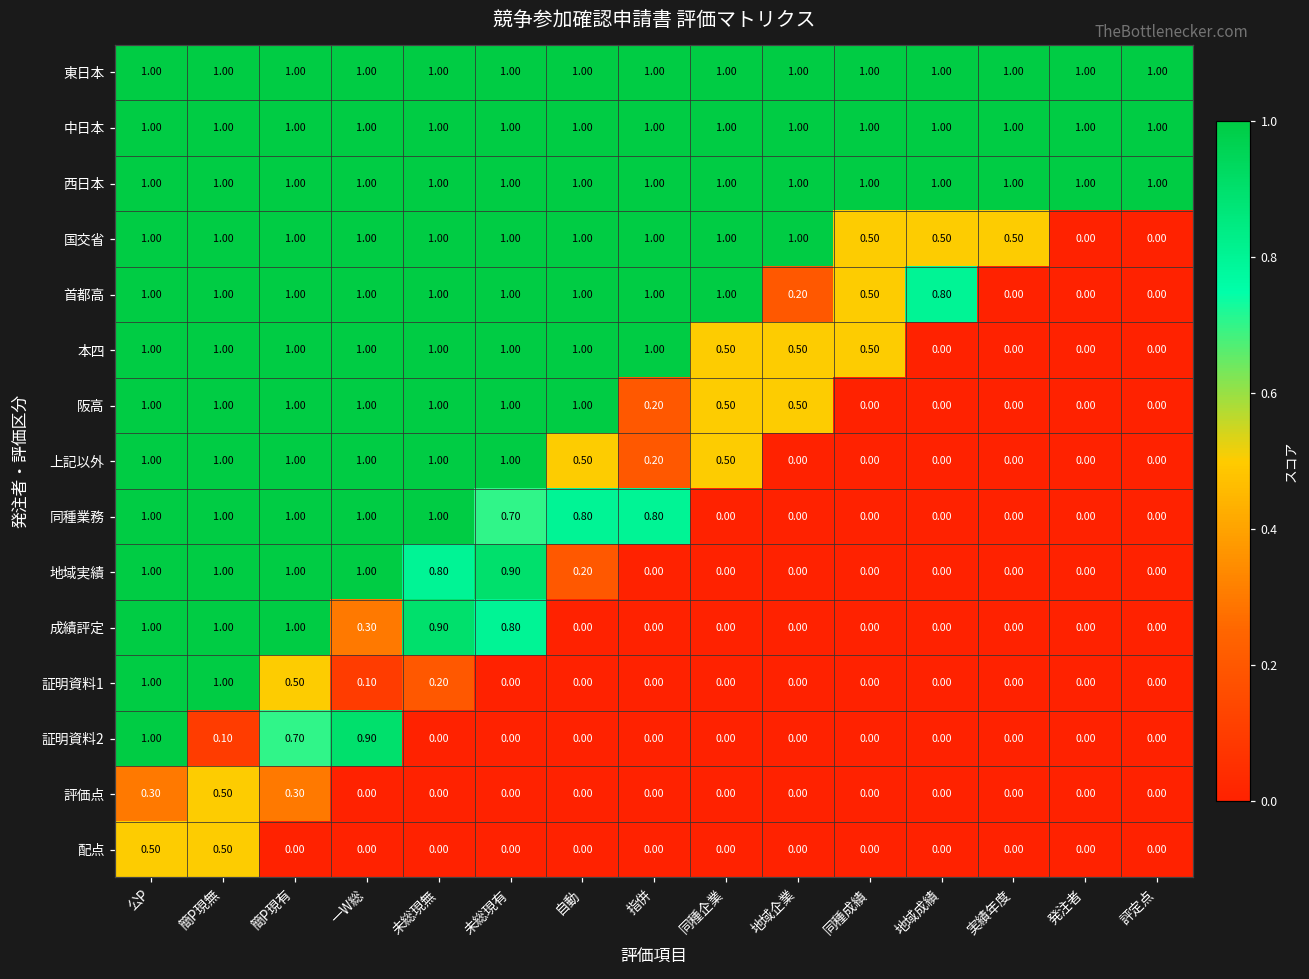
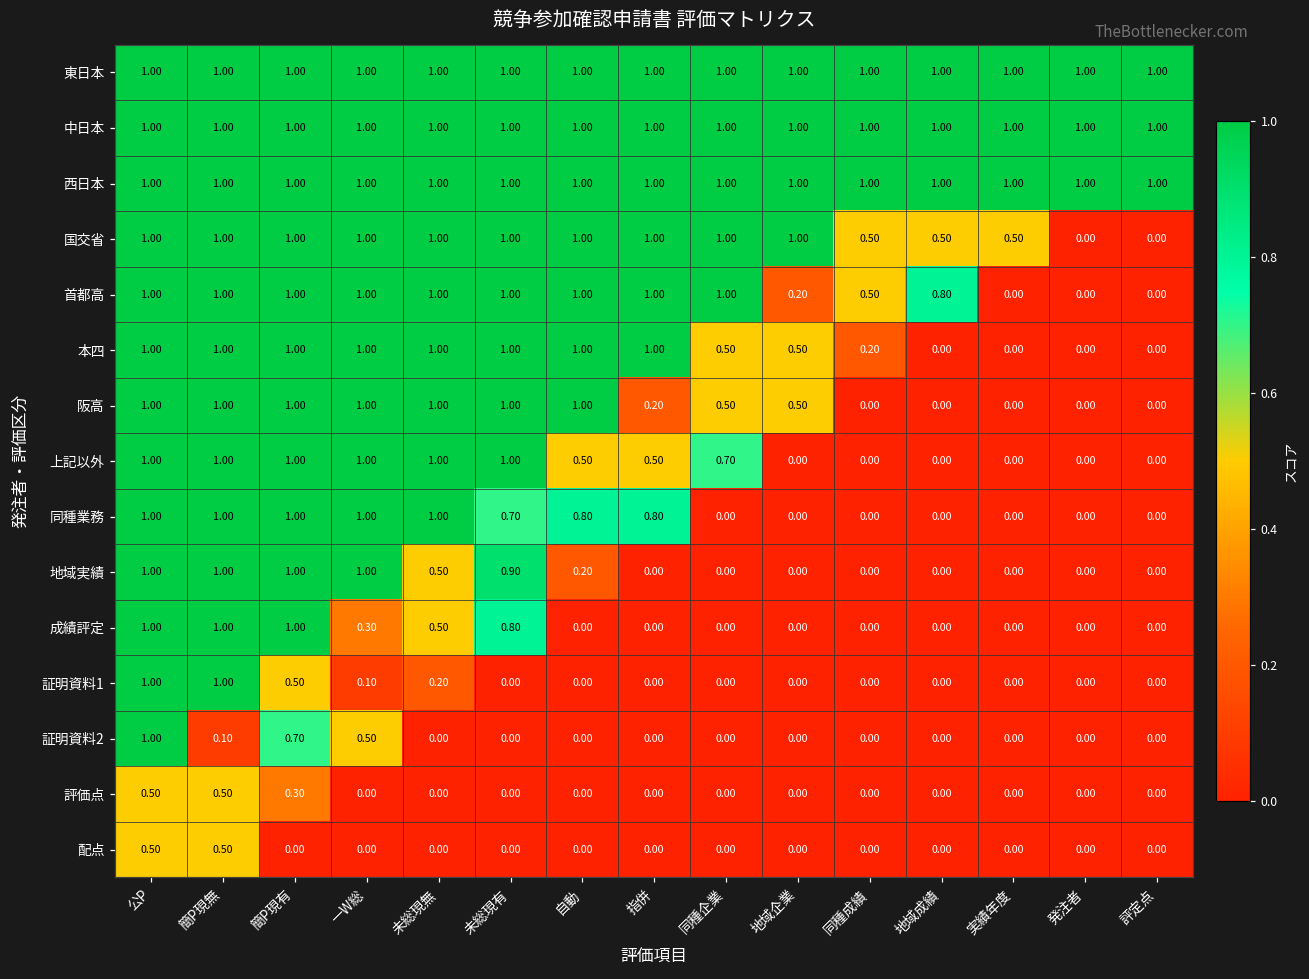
本四, 同種成績: 0.50 -> 0.20
上記以外, 指併: 0.20 -> 0.50
上記以外, 同種企業: 0.50 -> 0.70
地域実績, 未総現無: 0.80 -> 0.50
成績評定, 未総現無: 0.90 -> 0.50
証明資料2, 一W総: 0.90 -> 0.50
評価点, 公P: 0.30 -> 0.50
